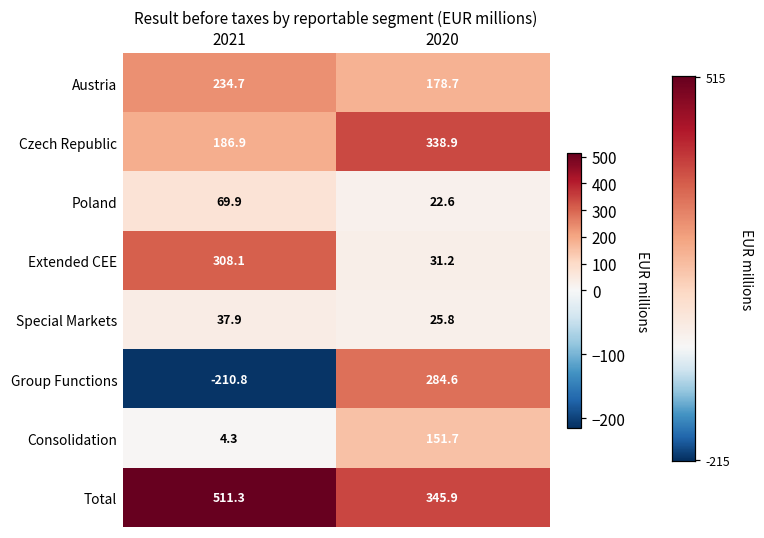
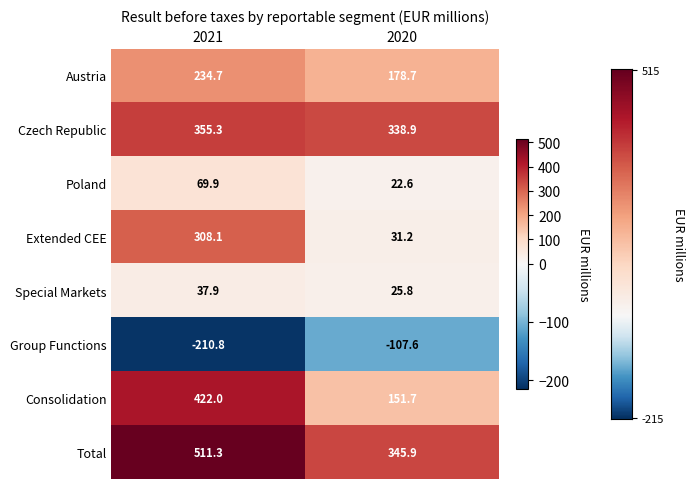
Czech Republic, 2021: 186.9 -> 355.3
Group Functions, 2020: 284.6 -> -107.6
Consolidation, 2021: 4.3 -> 422.0
